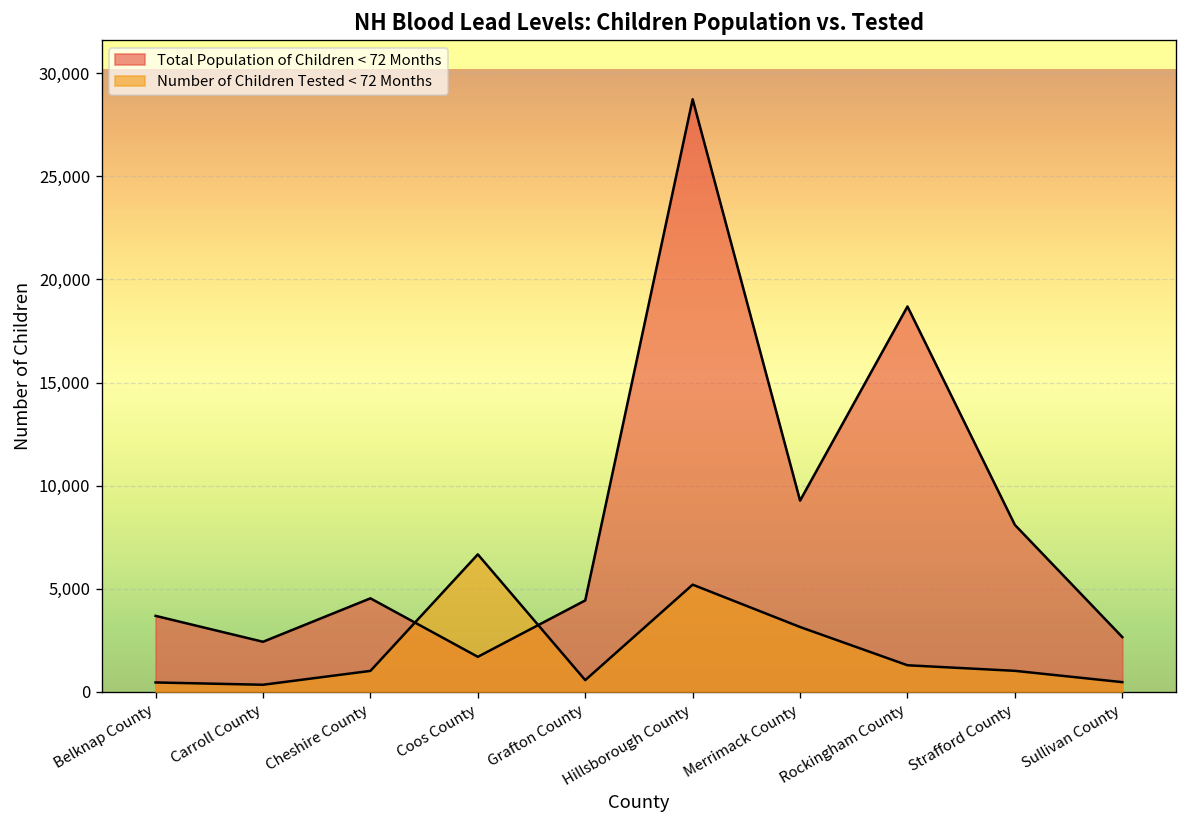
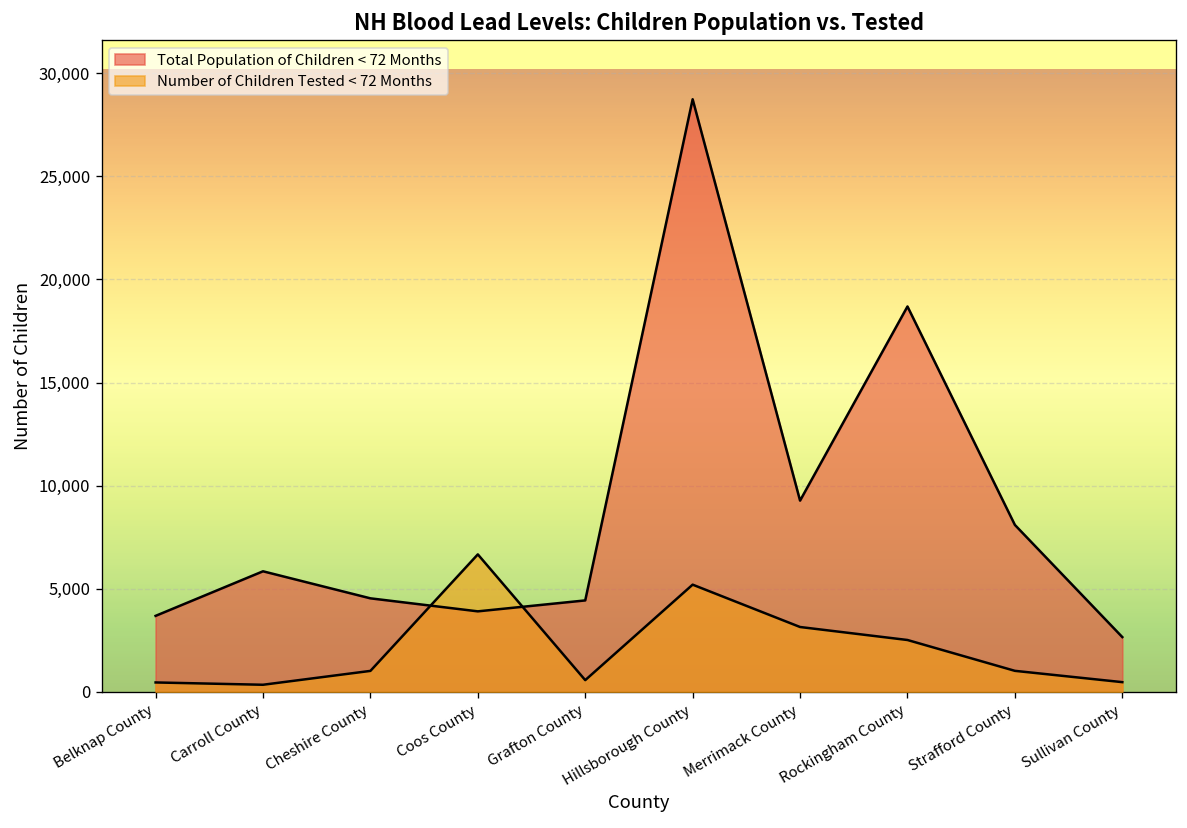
Total Population of Children < 72 Months, Carroll County: 2,400 -> 5,900
Total Population of Children < 72 Months, Coos County: 1,700 -> 3,900
Number of Children Tested < 72 Months, Rockingham County: 1,300 -> 2,500
